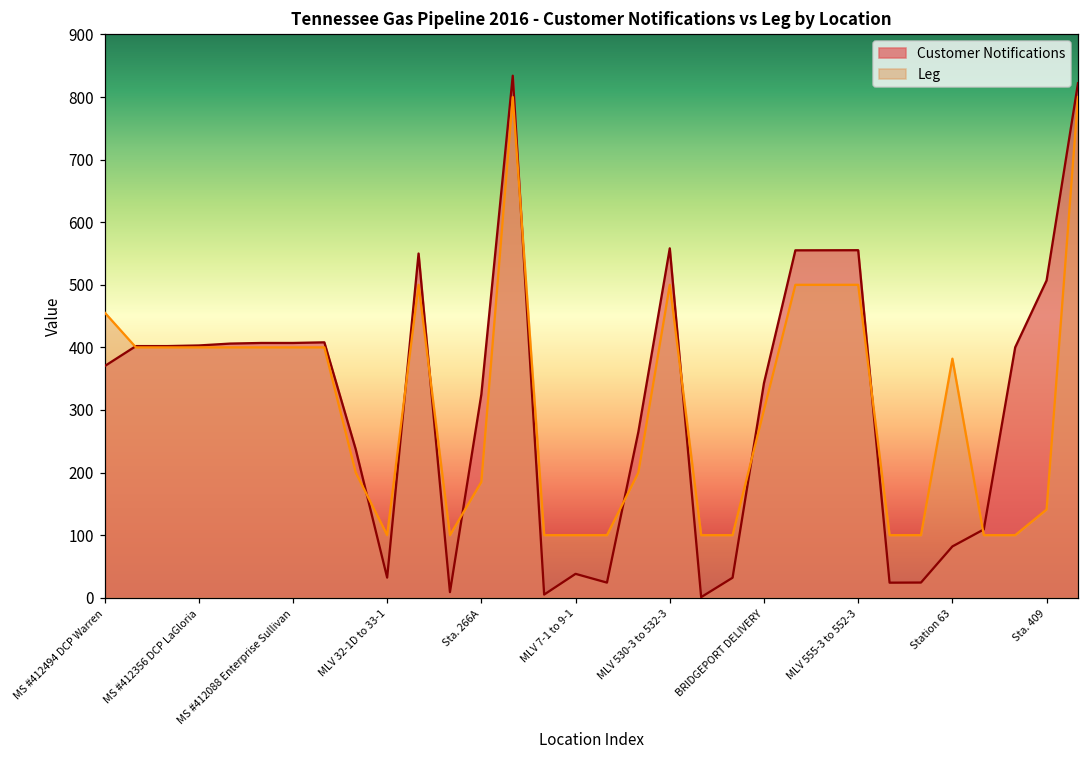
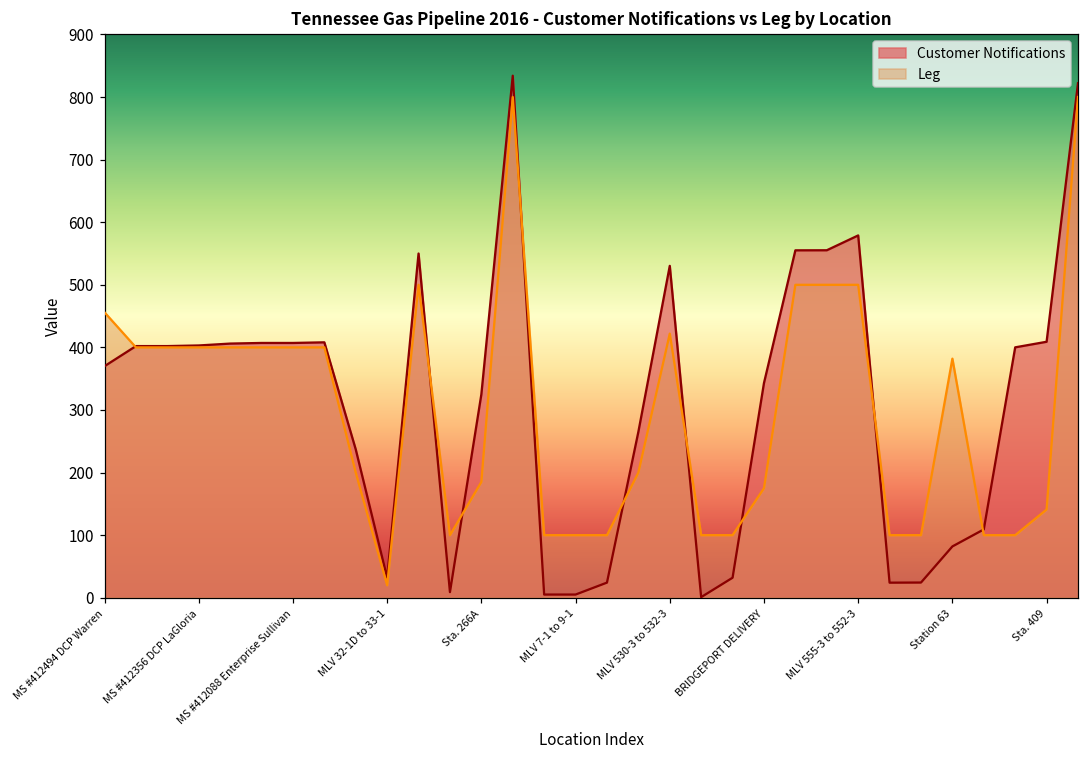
Leg, MLV 32-1D to 33-1: 100 -> 20
Customer Notifications, MLV 7-1 to 9-1: 40 -> 10
Customer Notifications, MLV 530-3 to 532-3: 560 -> 530
Leg, MLV 530-3 to 532-3: 500 -> 420
Leg, BRIDGEPORT DELIVERY: 300 -> 180
Customer Notifications, MLV 555-3 to 552-3: 560 -> 580
Customer Notifications, Sta. 409: 510 -> 410
